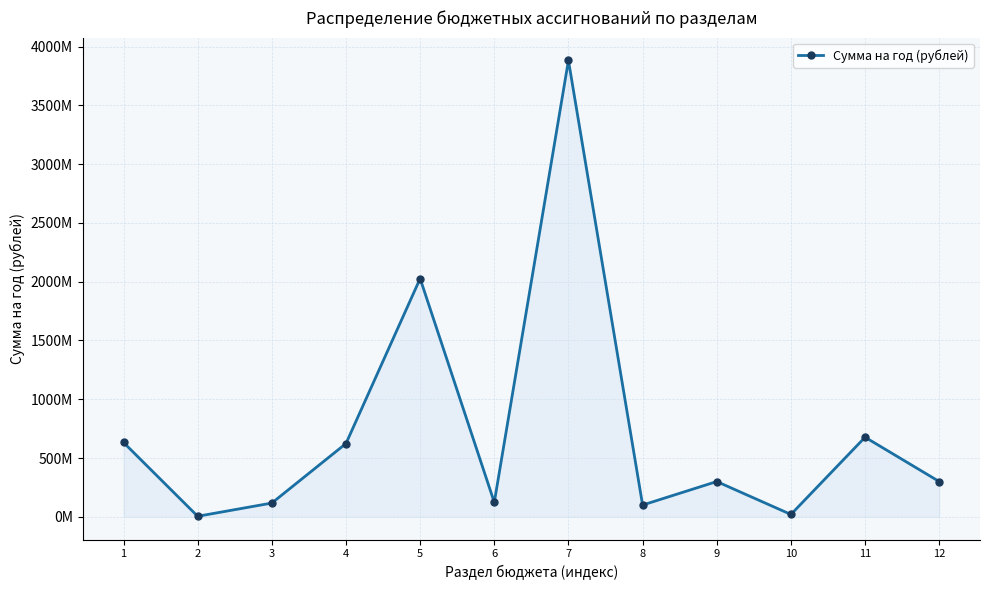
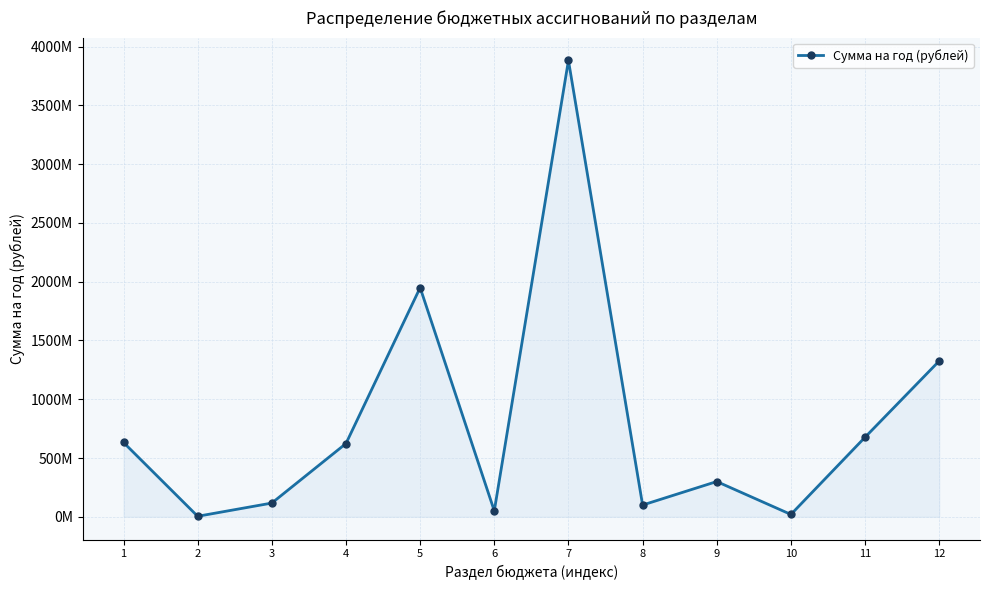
5: 2030000000 -> 1950000000
6: 120000000 -> 50000000
12: 300000000 -> 1330000000
